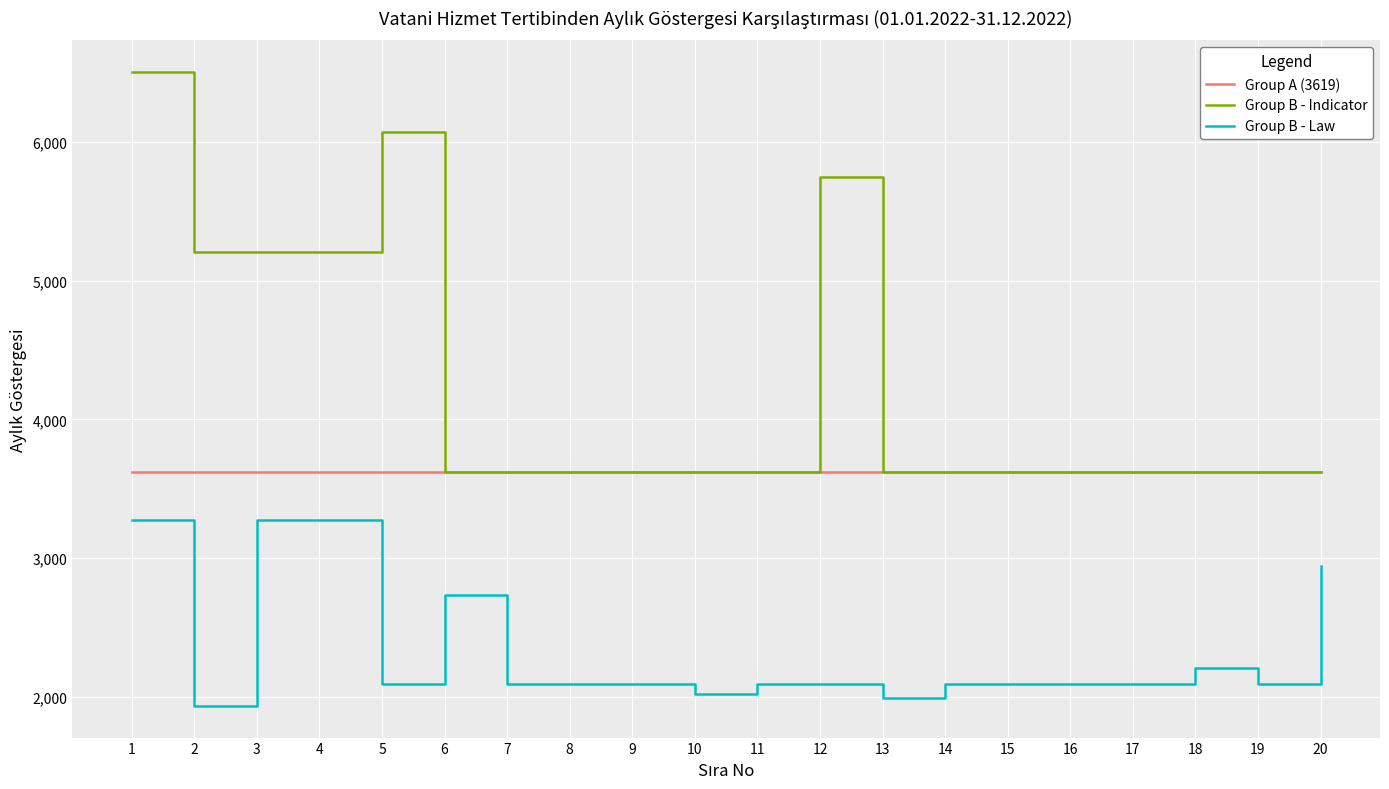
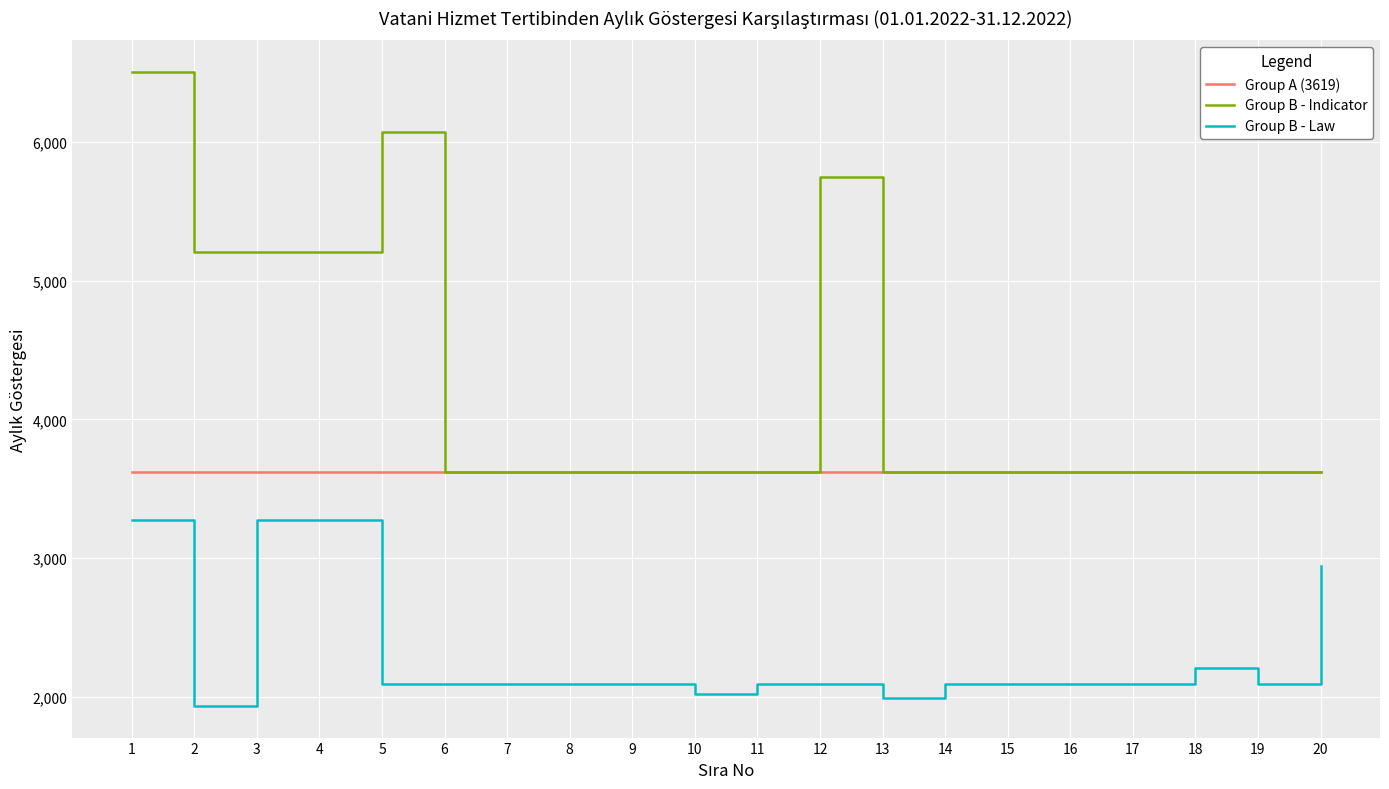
Group B - Law, 6: 2,740 -> 2,100
